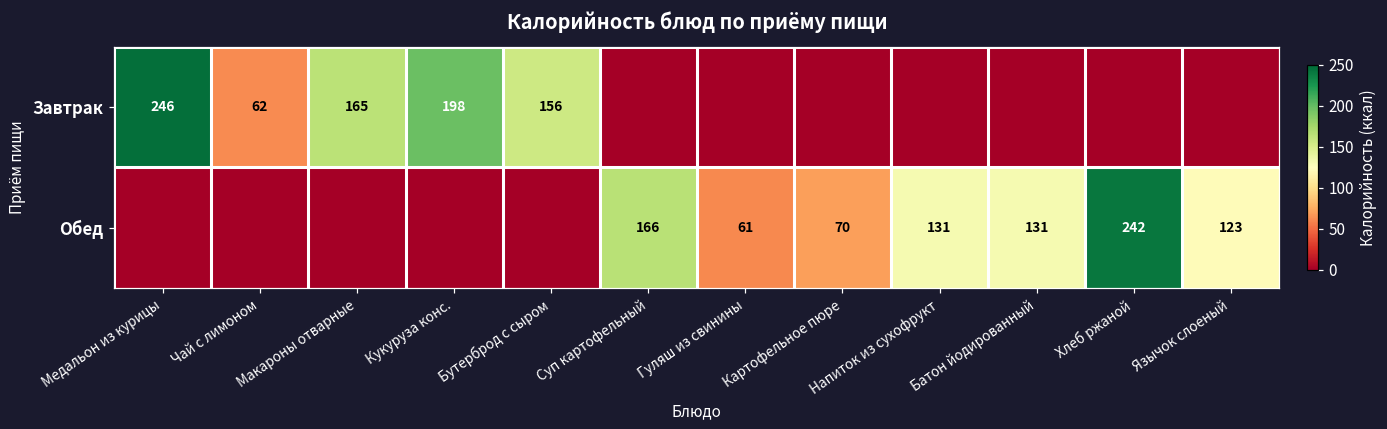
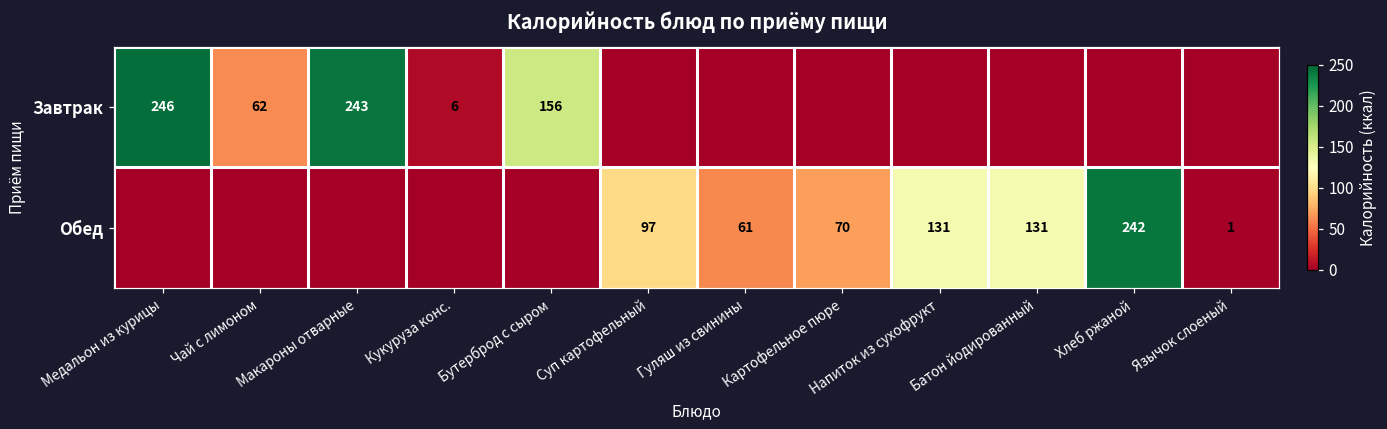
Завтрак, Макароны отварные: 165 -> 243
Завтрак, Кукуруза конс.: 198 -> 6
Обед, Суп картофельный: 166 -> 97
Обед, Язычок слоеный: 123 -> 1
